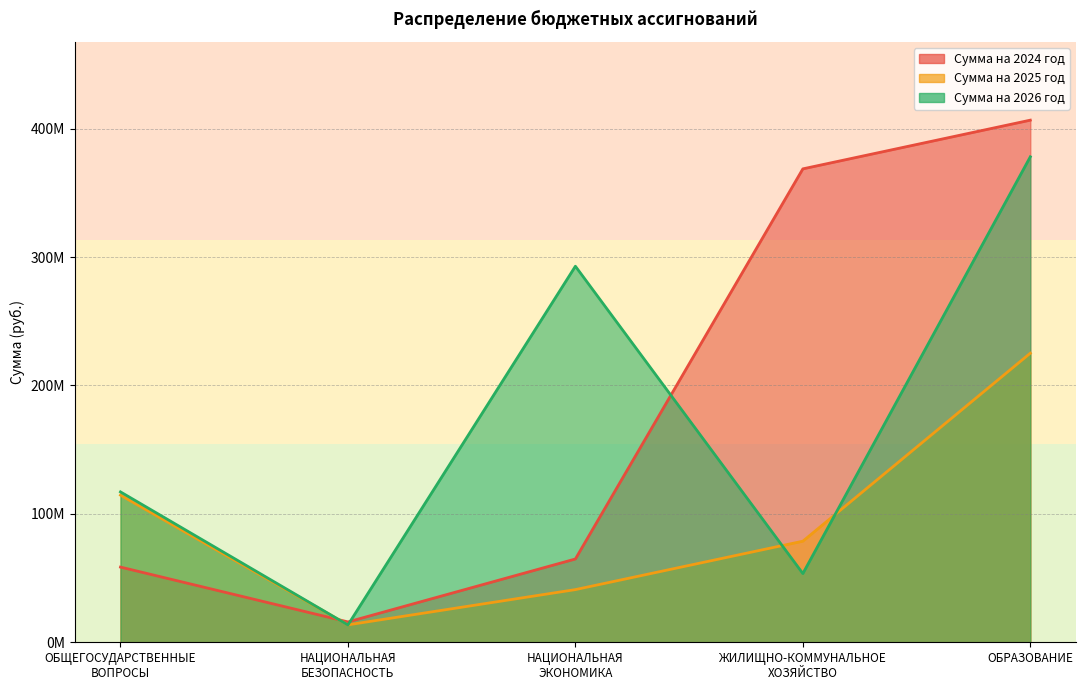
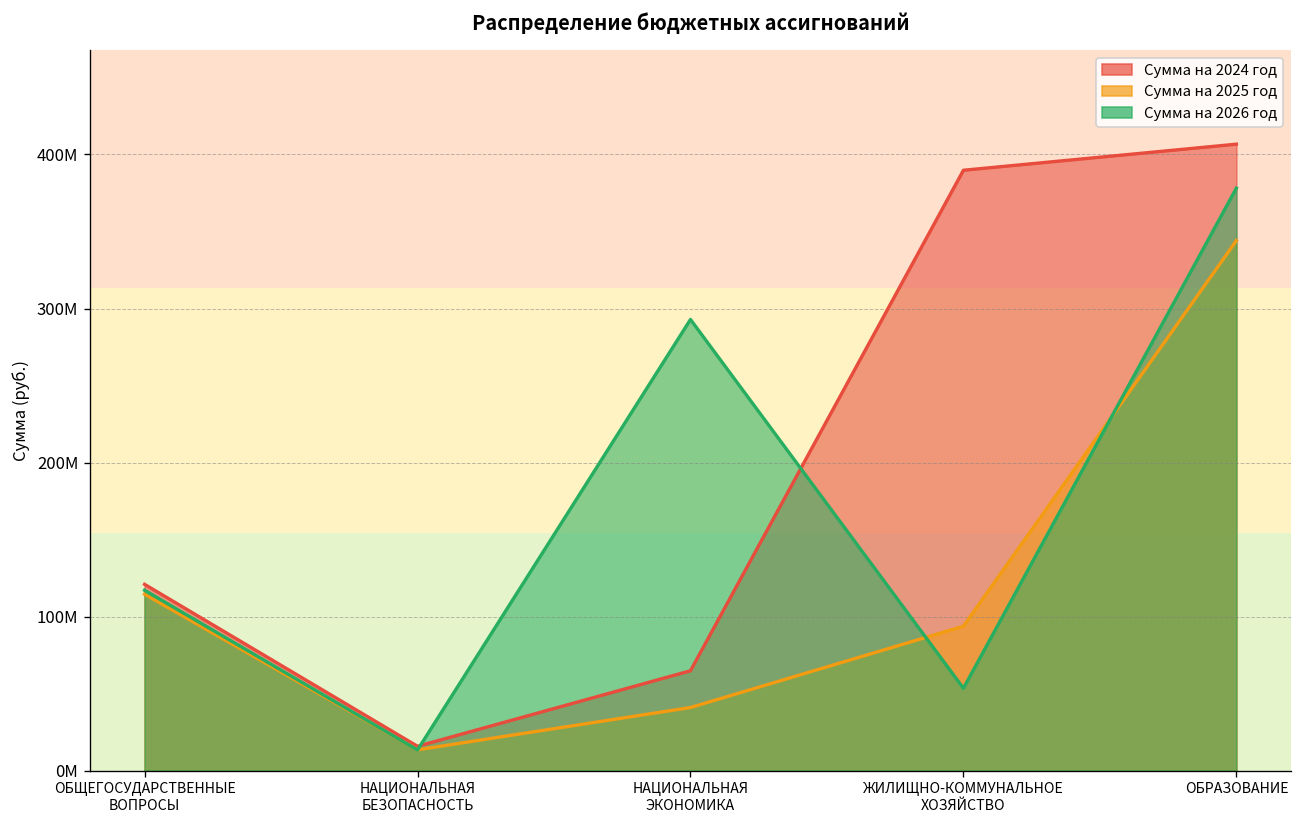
Сумма на 2024 год, ОБЩЕГОСУДАРСТВЕННЫЕ ВОПРОСЫ: 59000000 -> 121000000
Сумма на 2024 год, ЖИЛИЩНО-КОММУНАЛЬНОЕ ХОЗЯЙСТВО: 369000000 -> 390000000
Сумма на 2025 год, ЖИЛИЩНО-КОММУНАЛЬНОЕ ХОЗЯЙСТВО: 79000000 -> 94000000
Сумма на 2025 год, ОБРАЗОВАНИЕ: 225000000 -> 344000000
